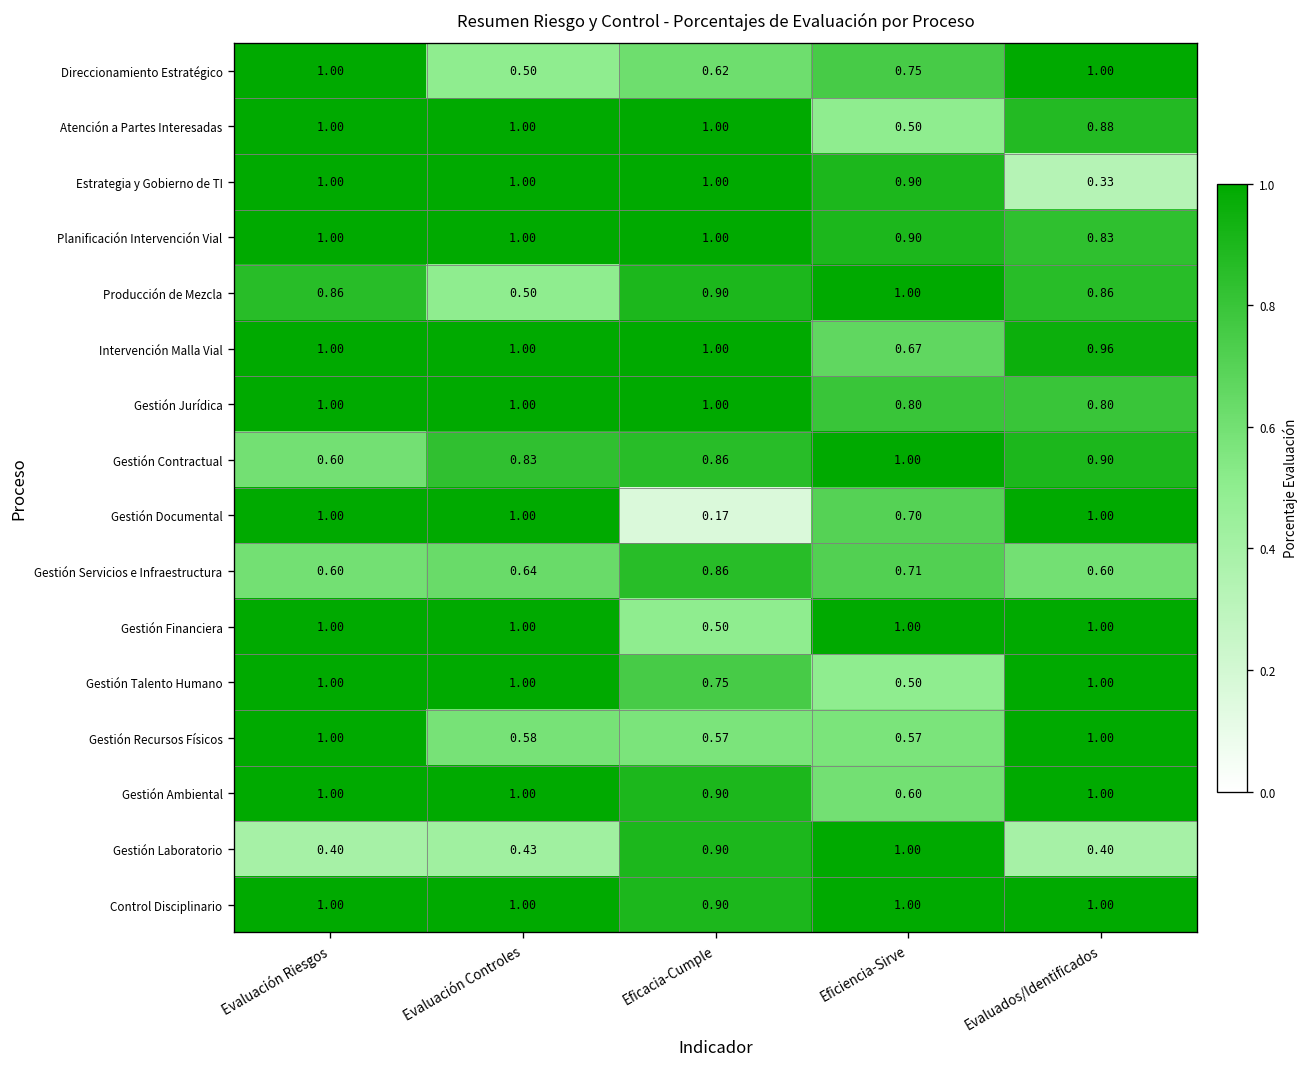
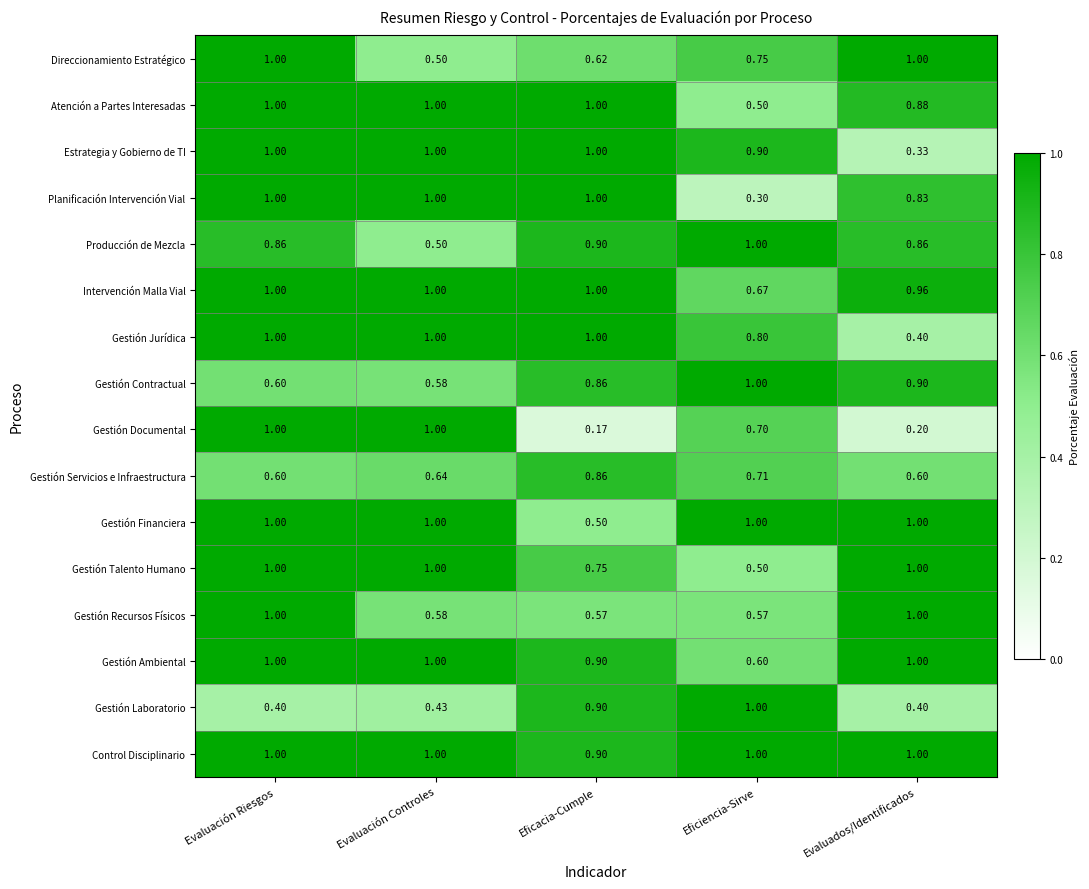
Planificación Intervención Vial, Eficiencia-Sirve: 0.90 -> 0.30
Gestión Jurídica, Evaluados/Identificados: 0.80 -> 0.40
Gestión Contractual, Evaluación Controles: 0.83 -> 0.58
Gestión Documental, Evaluados/Identificados: 1.00 -> 0.20
